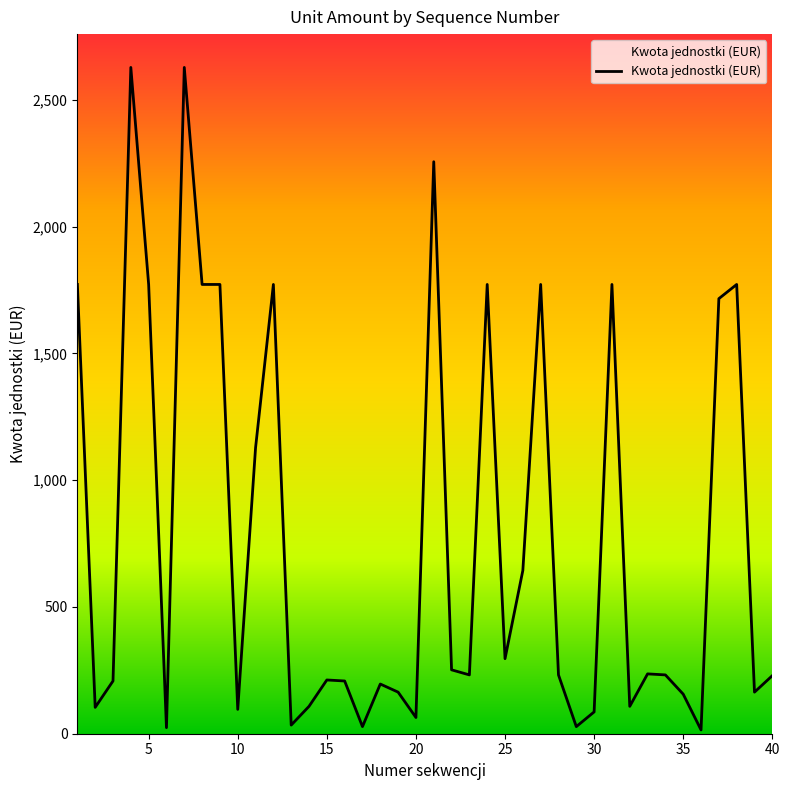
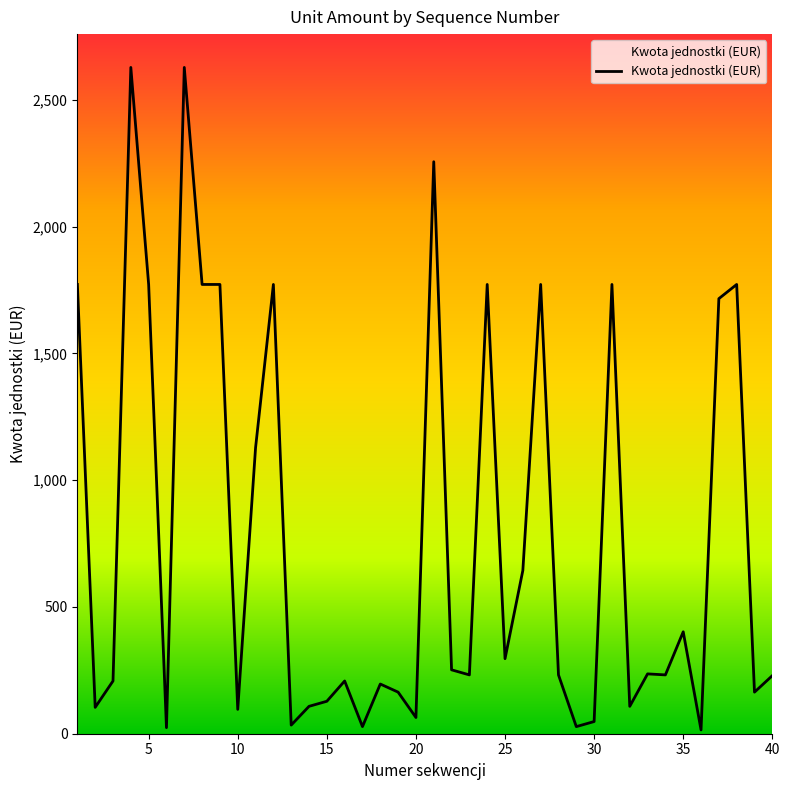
15: 210 -> 130
30: 90 -> 50
35: 160 -> 400
